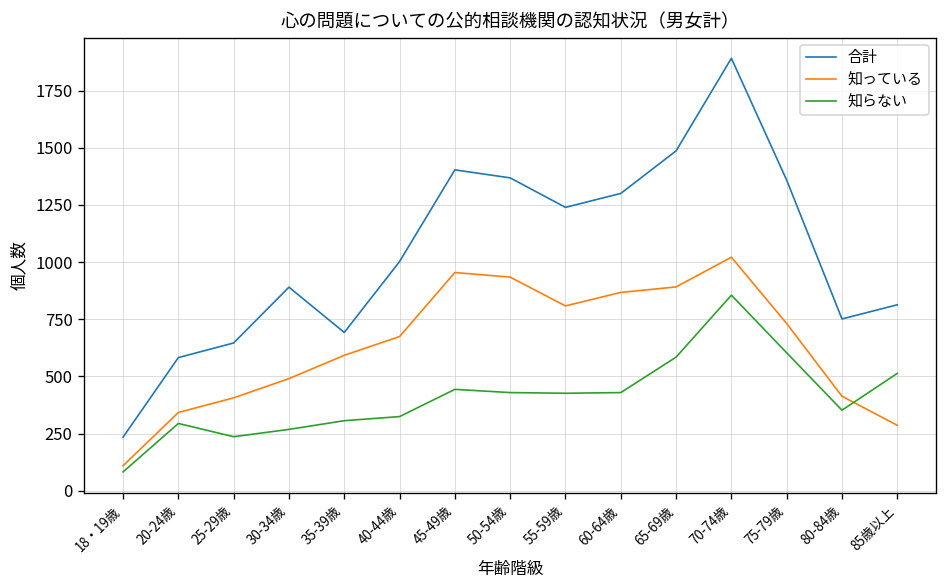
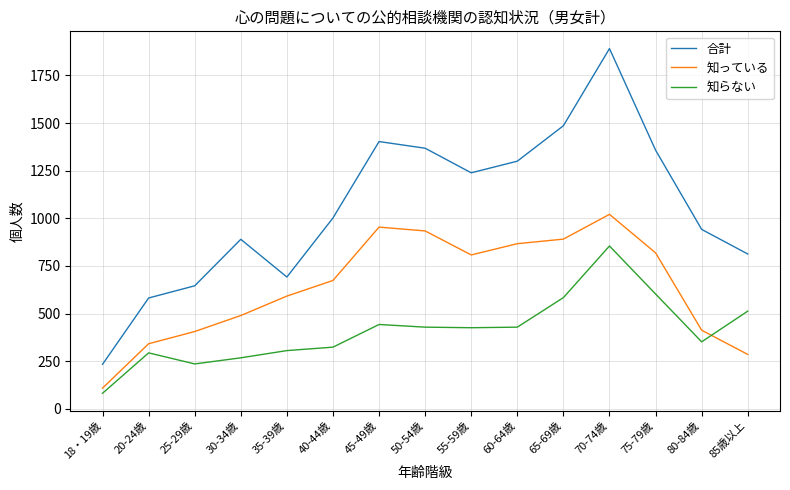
知っている, 75-79歳: 730 -> 820
合計, 80-84歳: 750 -> 940
